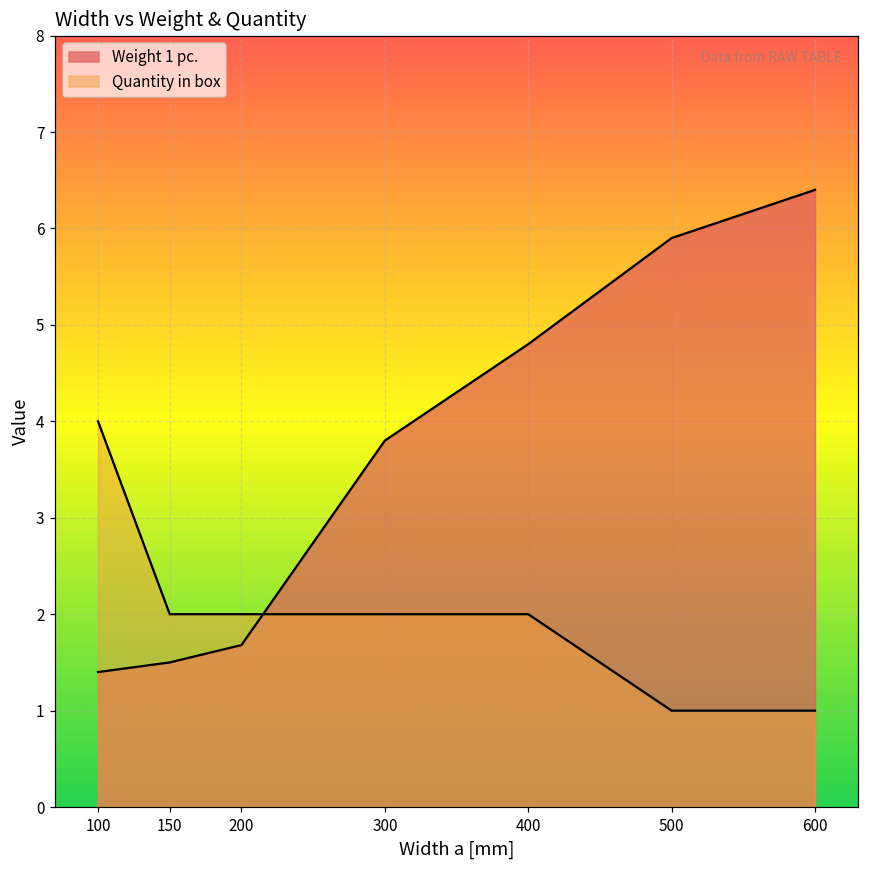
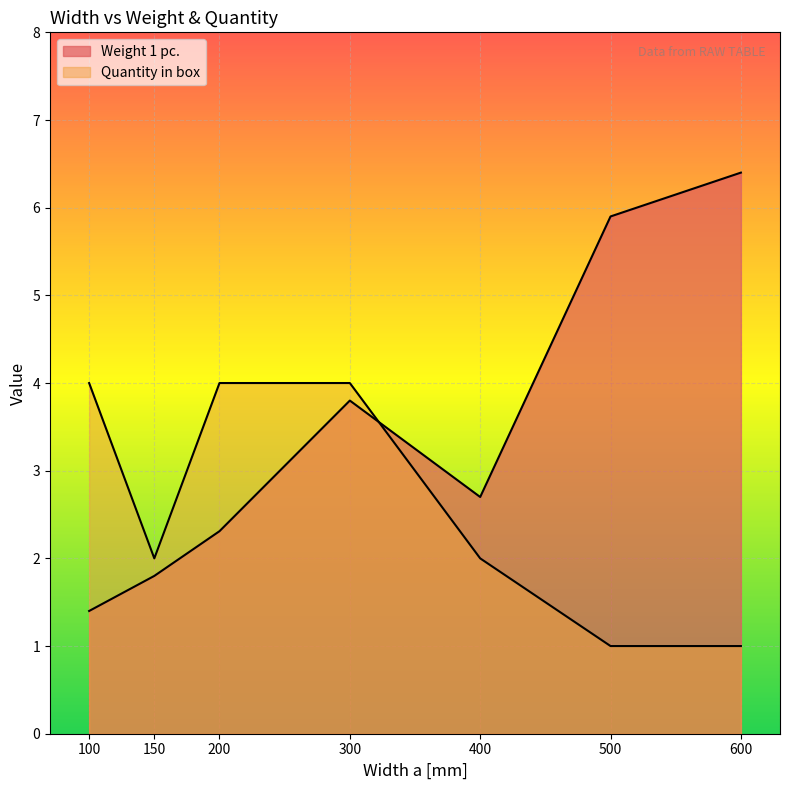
Weight 1 pc., 150: 1.5 -> 1.8
Weight 1 pc., 200: 1.7 -> 2.3
Quantity in box, 200: 2 -> 4
Quantity in box, 300: 2 -> 4
Weight 1 pc., 400: 4.8 -> 2.7
